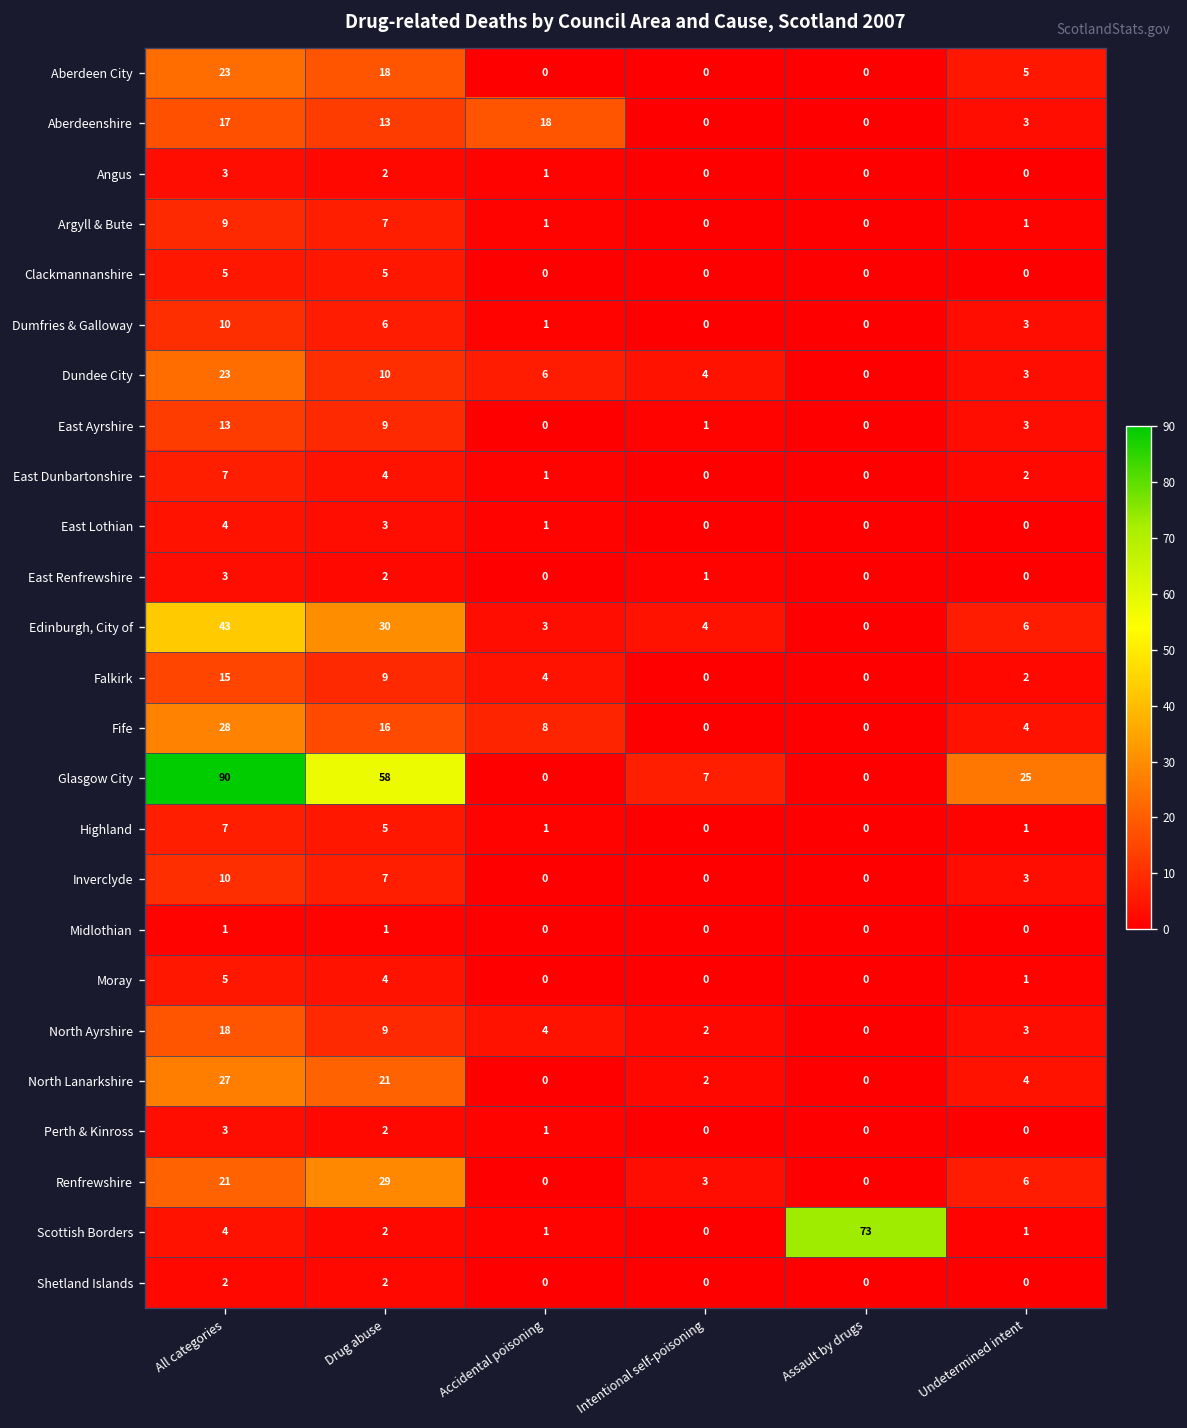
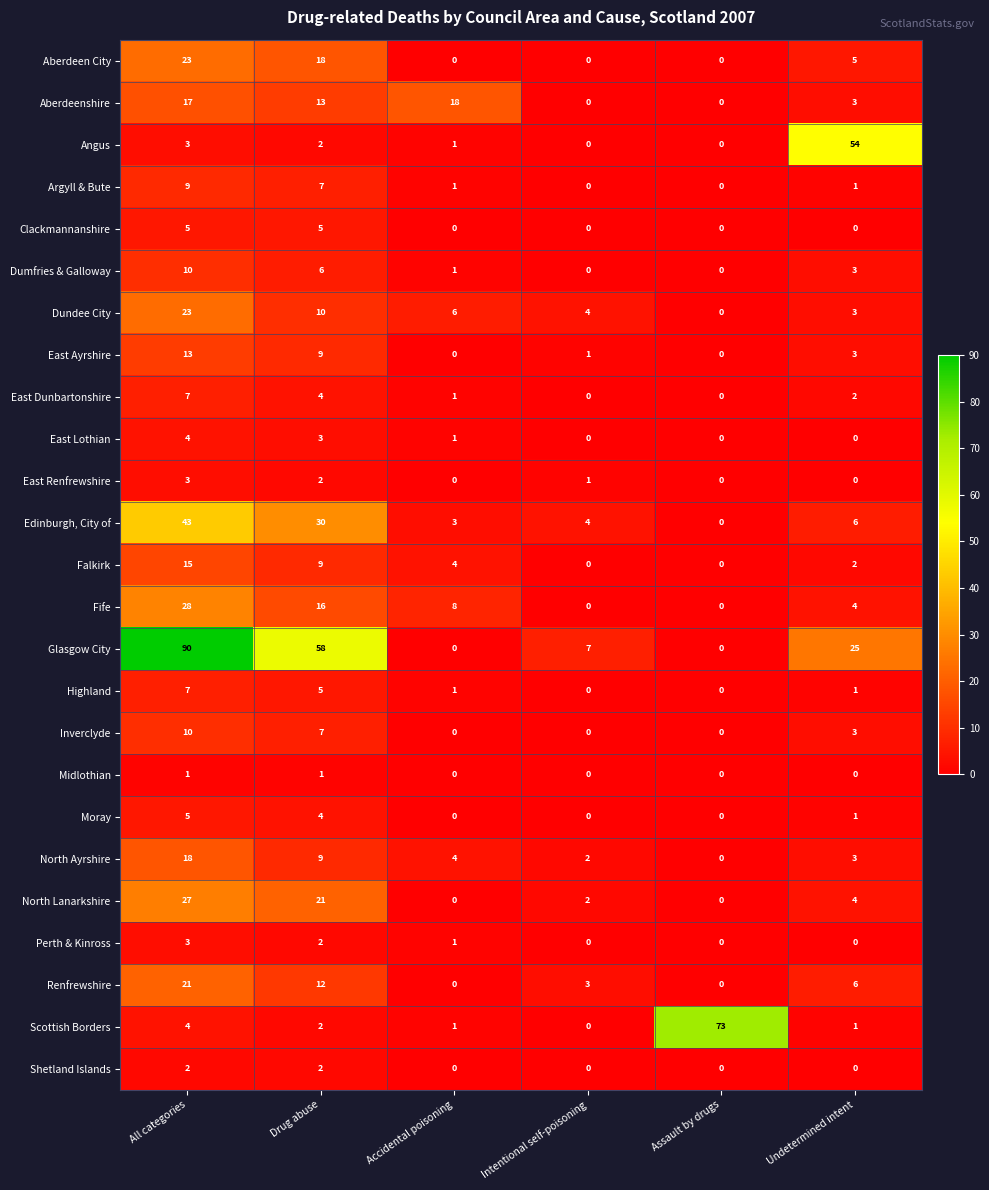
Angus, Undetermined intent: 0 -> 54
Renfrewshire, Drug abuse: 29 -> 12
